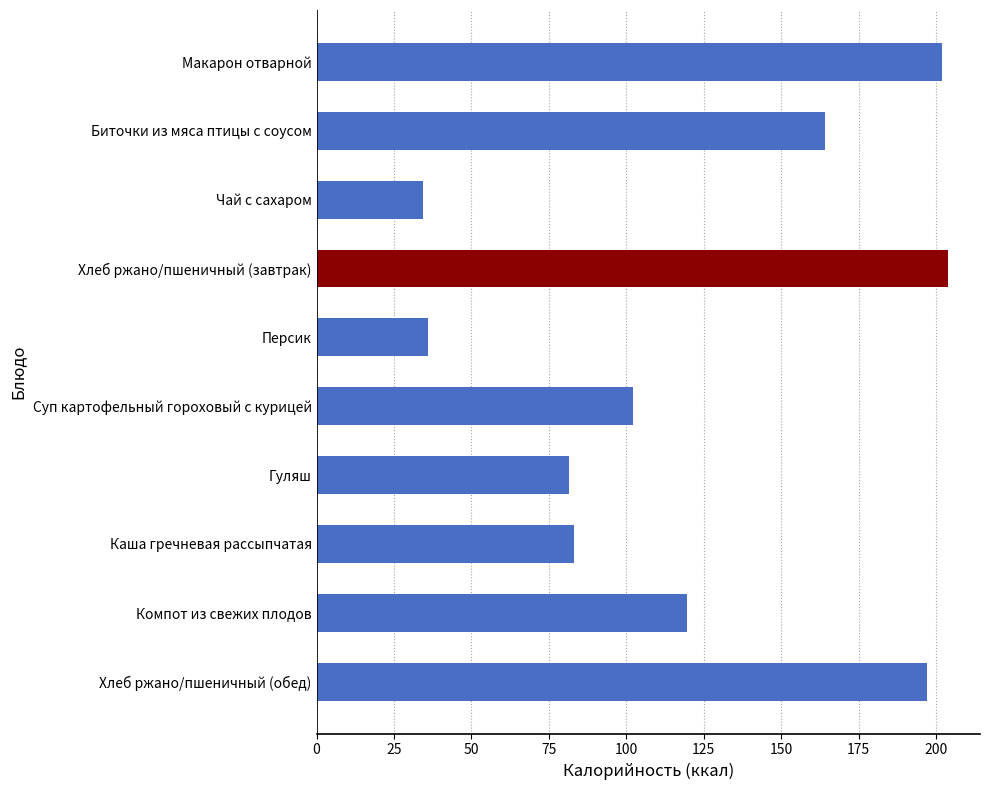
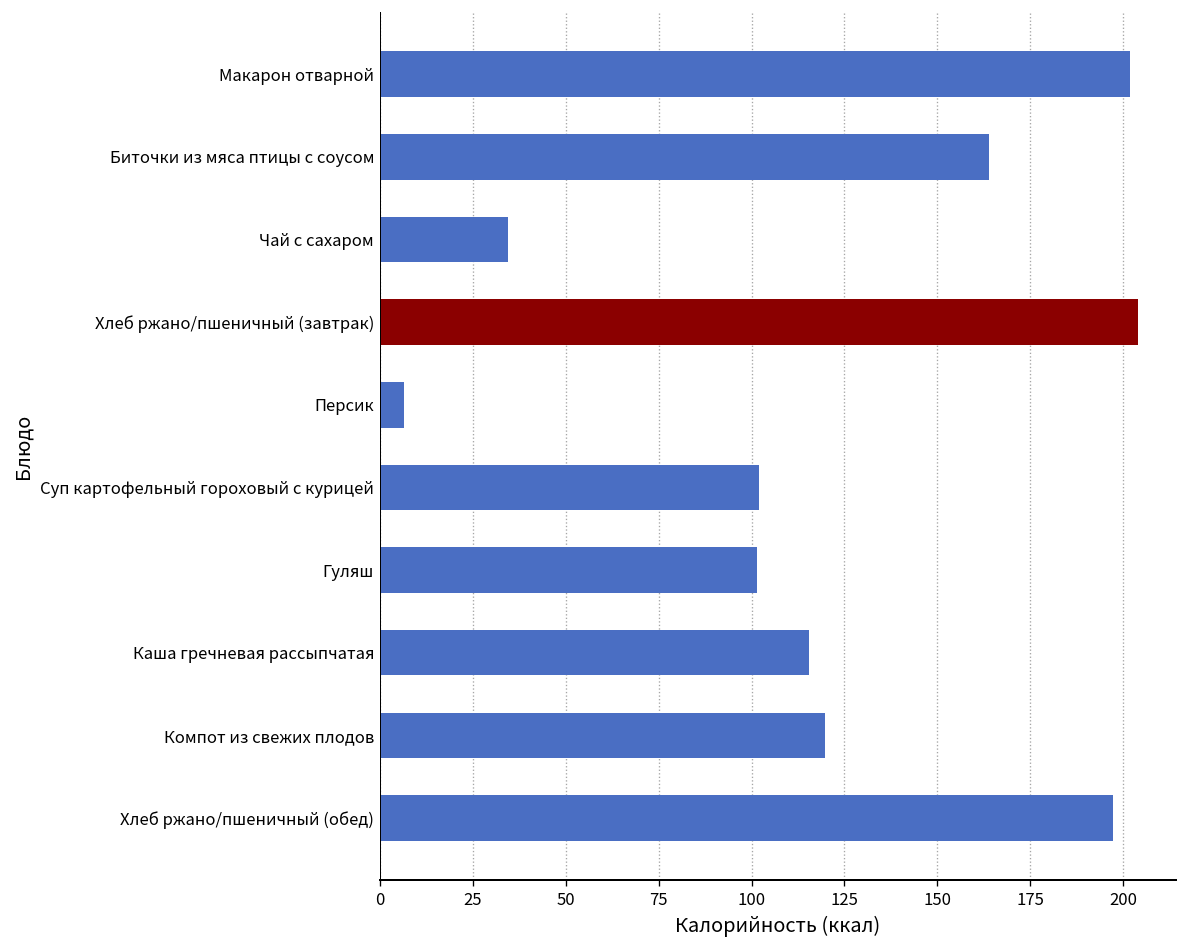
Персик: 36 -> 7
Гуляш: 82 -> 101
Каша гречневая рассыпчатая: 83 -> 116
